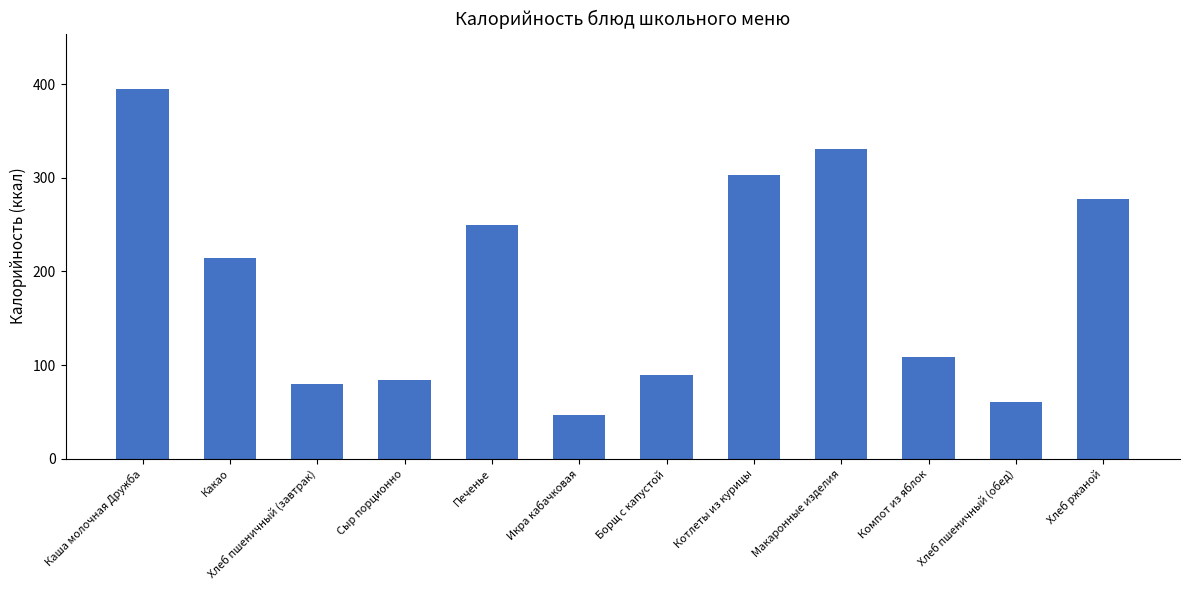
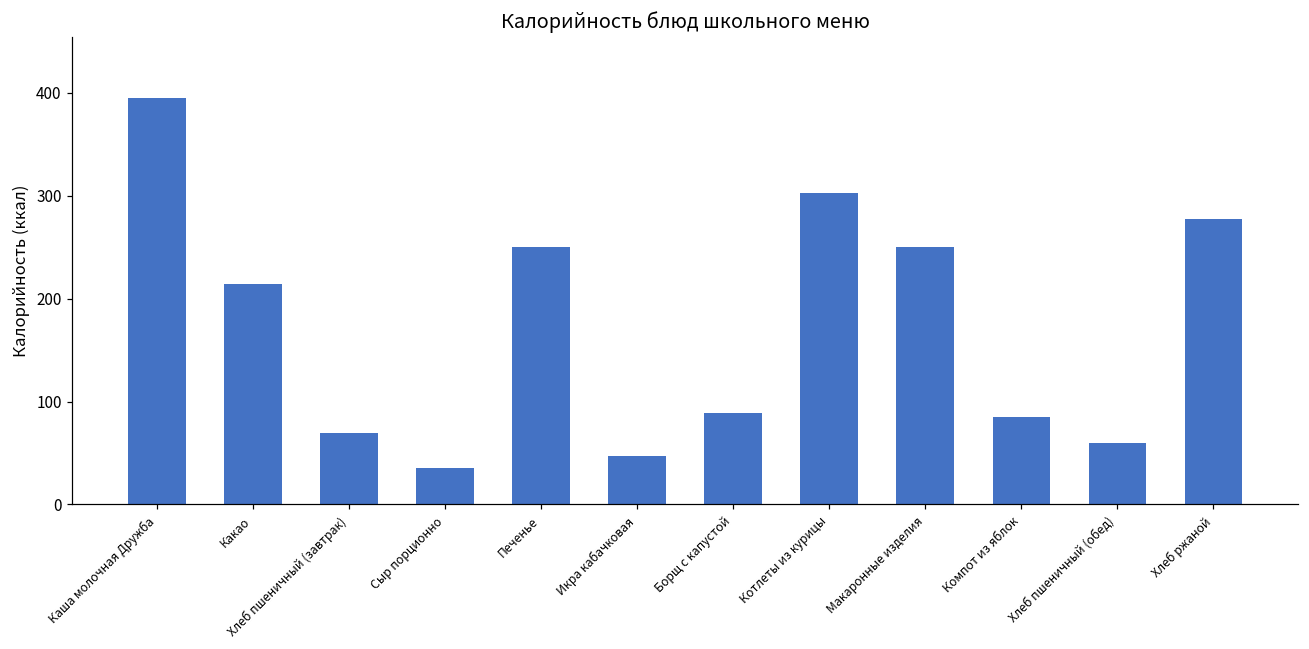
Хлеб пшеничный (завтрак): 80 -> 70
Сыр порционно: 80 -> 40
Макаронные изделия: 330 -> 250
Компот из яблок: 110 -> 90
